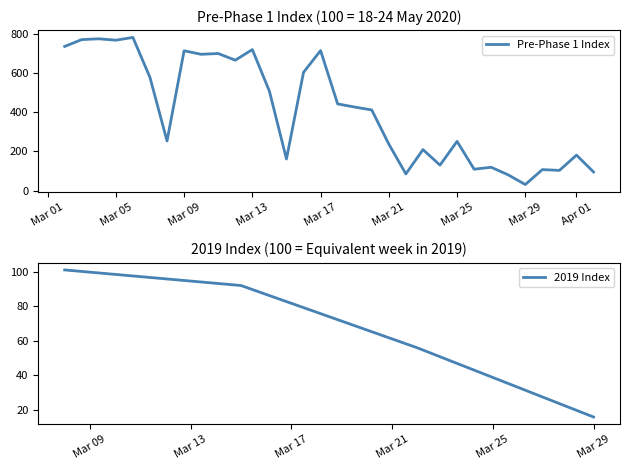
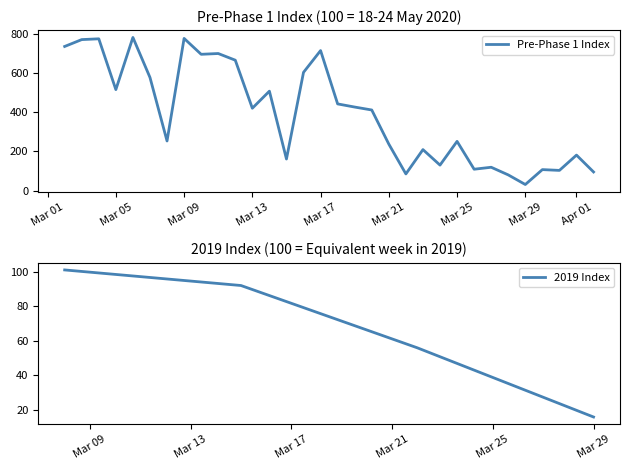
Pre-Phase 1 Index (100 = 18-24 May 2020), Mar 05: 770 -> 520
Pre-Phase 1 Index (100 = 18-24 May 2020), Mar 09: 710 -> 780
Pre-Phase 1 Index (100 = 18-24 May 2020), Mar 13: 720 -> 420
